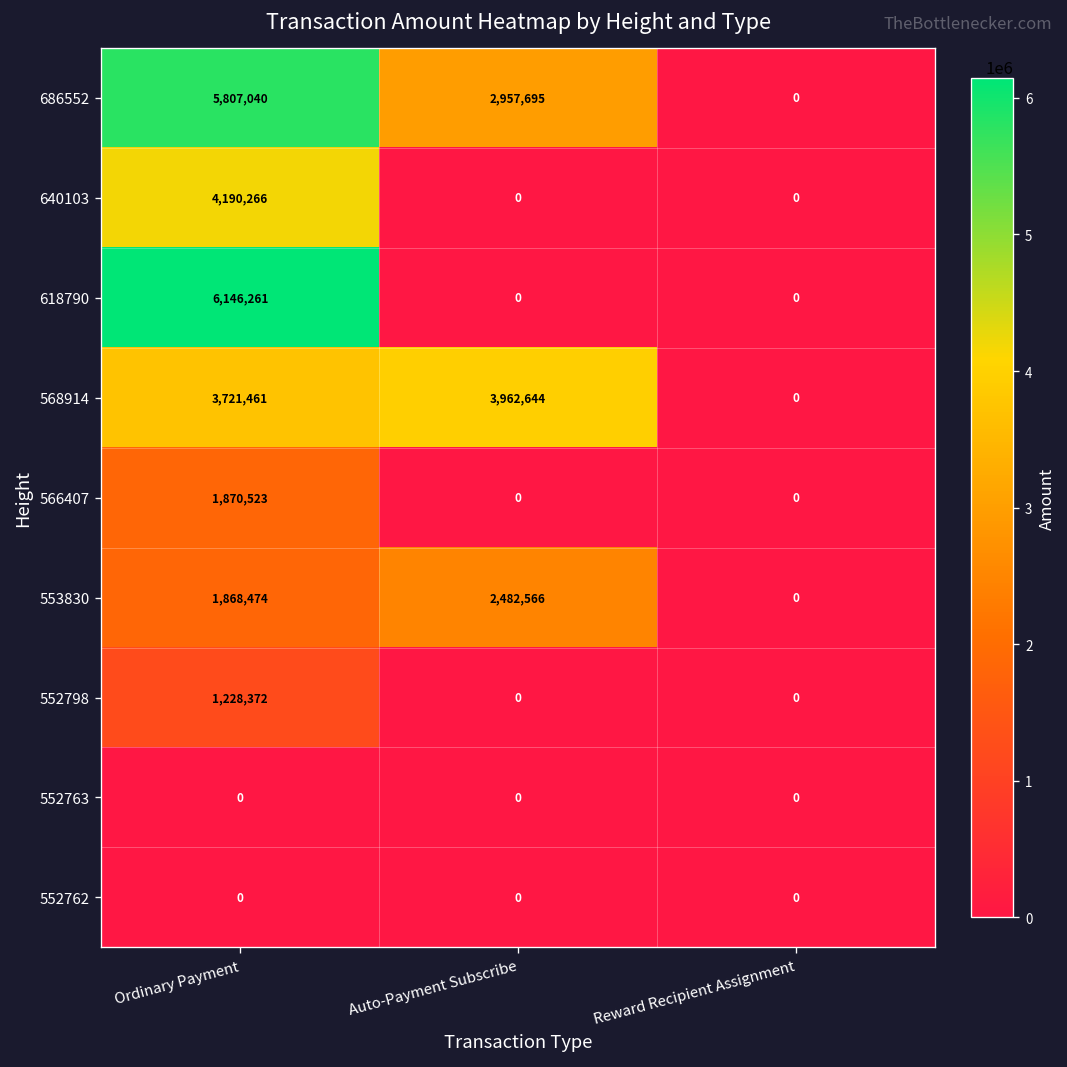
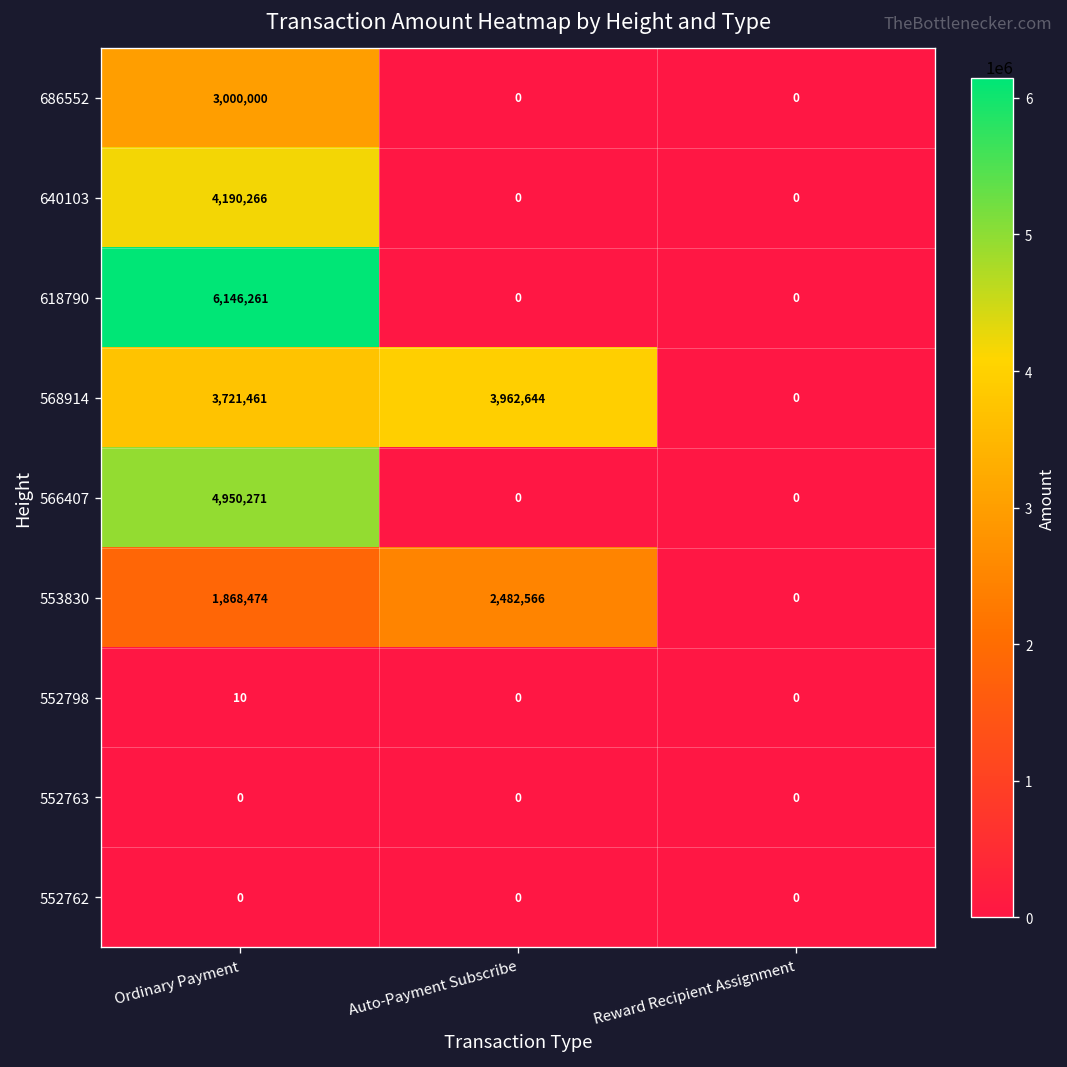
686552, Ordinary Payment: 5,807,040 -> 3,000,000
686552, Auto-Payment Subscribe: 2,957,695 -> 0
566407, Ordinary Payment: 1,870,523 -> 4,950,271
552798, Ordinary Payment: 1,228,372 -> 10
